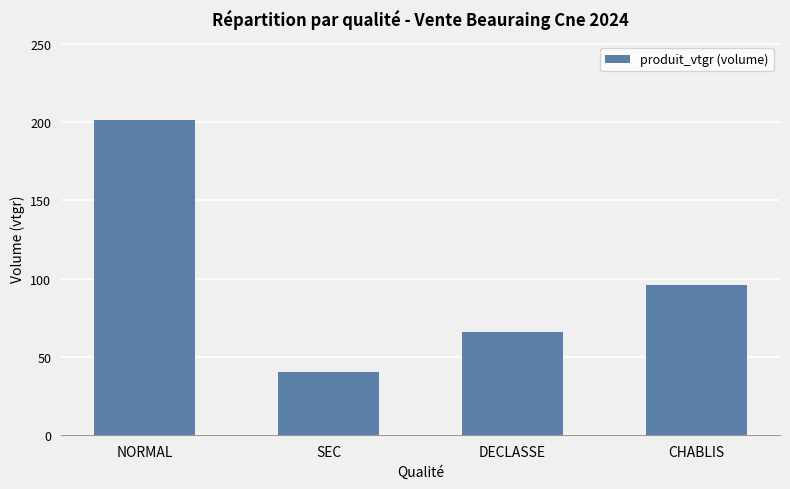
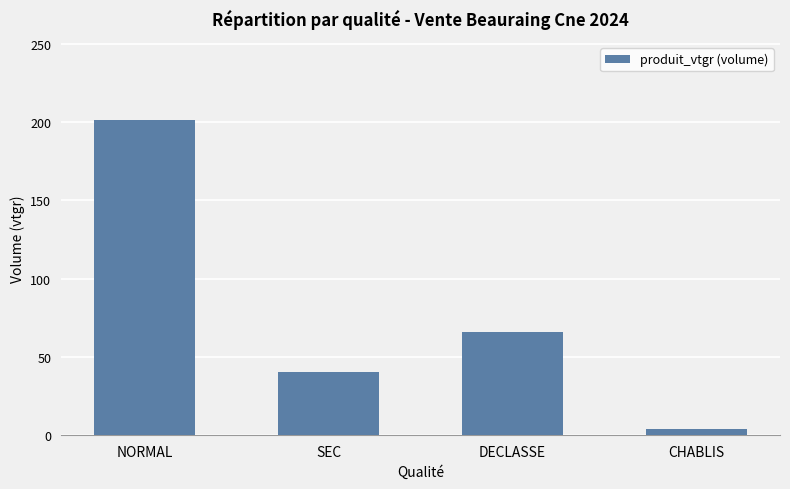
CHABLIS: 96 -> 4
